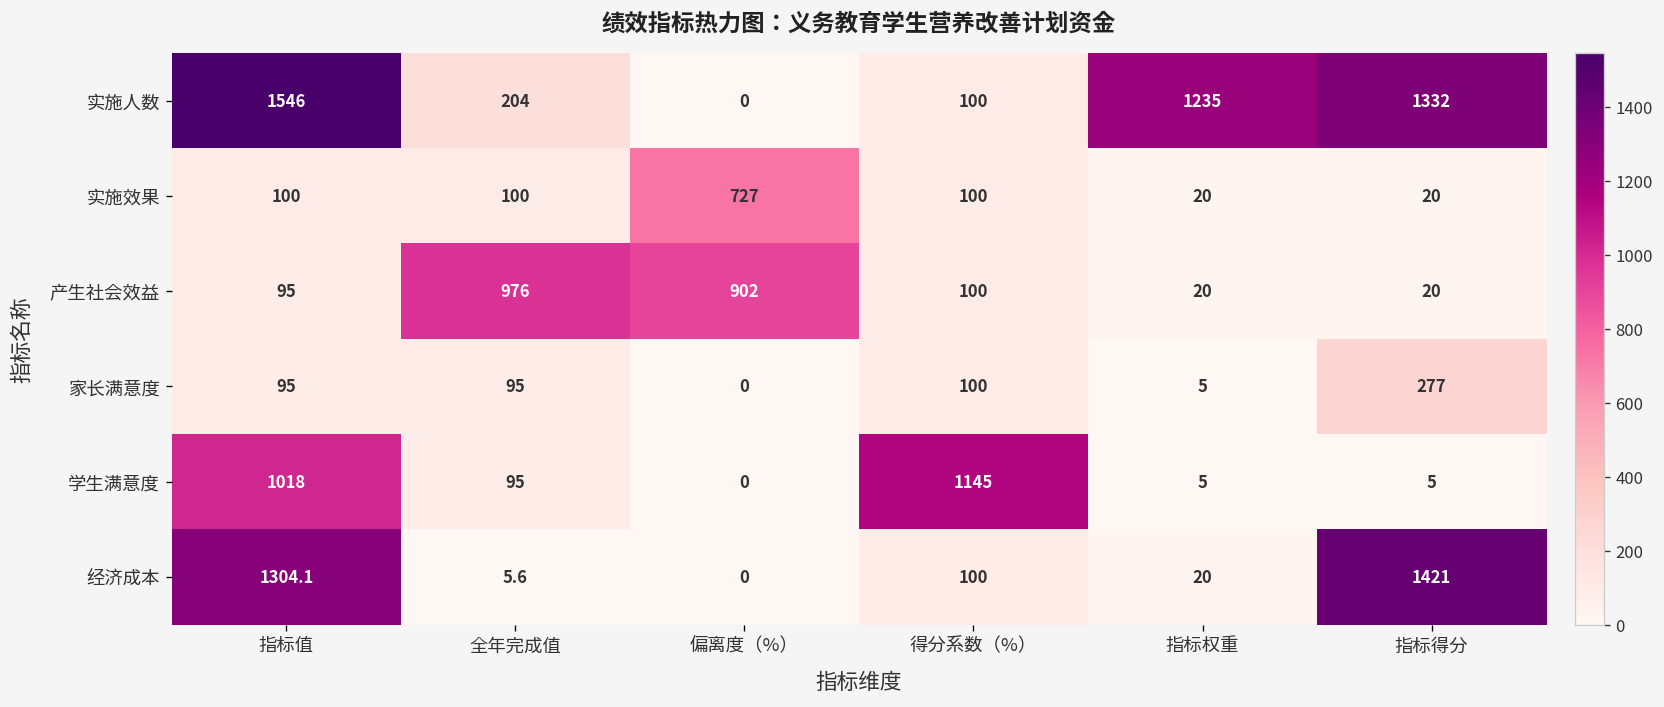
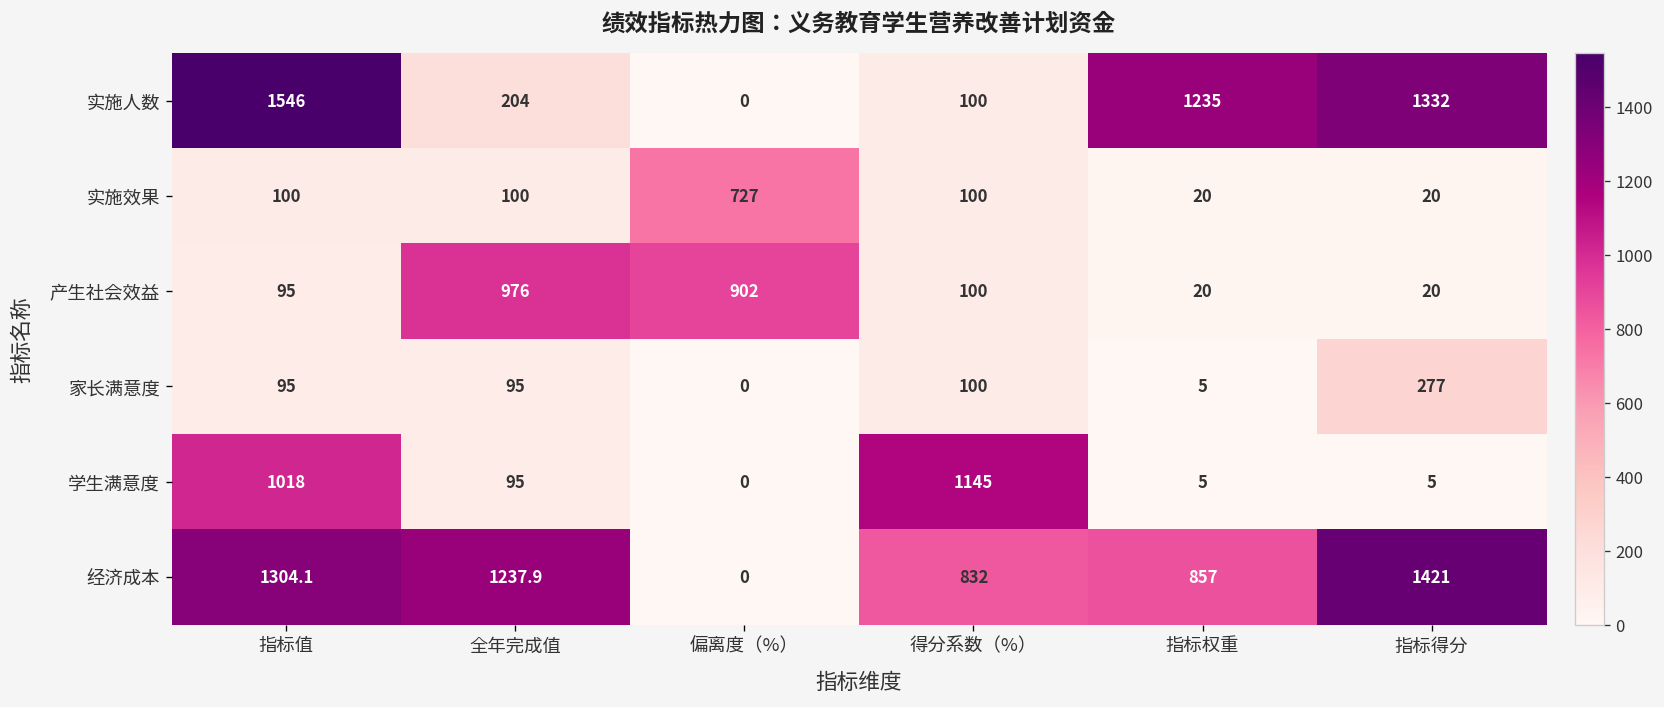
经济成本, 全年完成值: 5.6 -> 1237.9
经济成本, 得分系数（%）: 100 -> 832
经济成本, 指标权重: 20 -> 857
